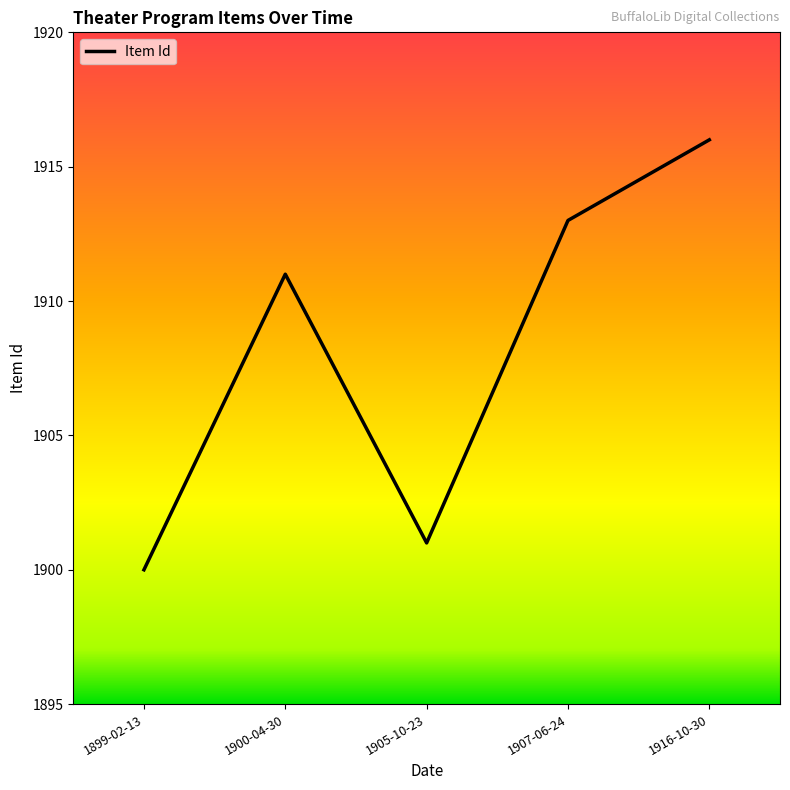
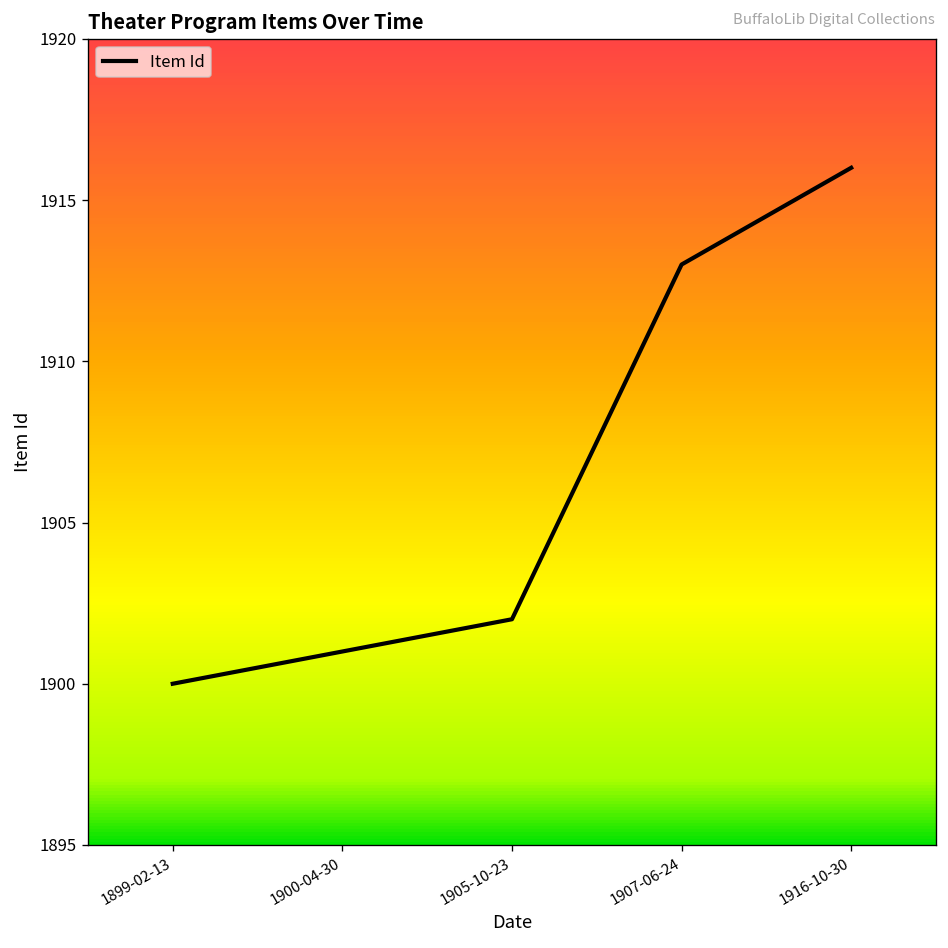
1900-04-30: 1911 -> 1901
1905-10-23: 1901 -> 1902
